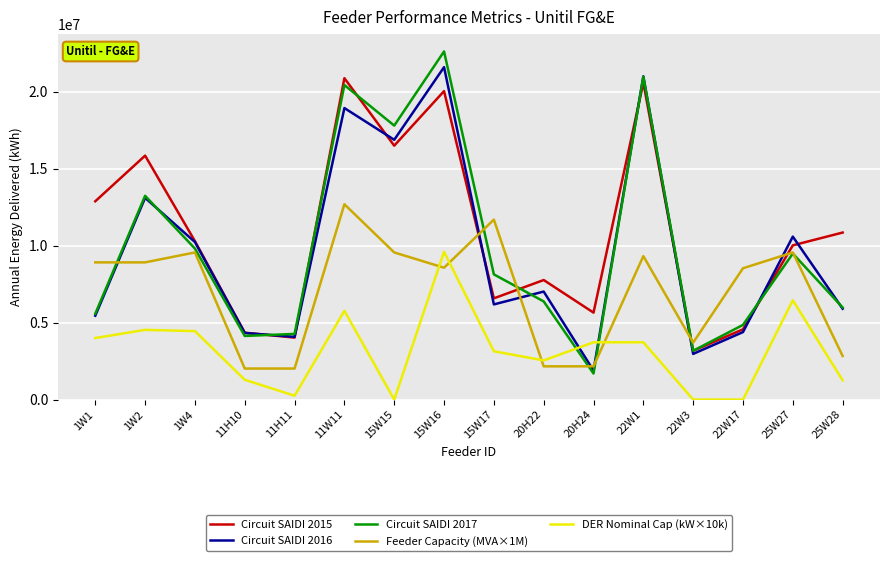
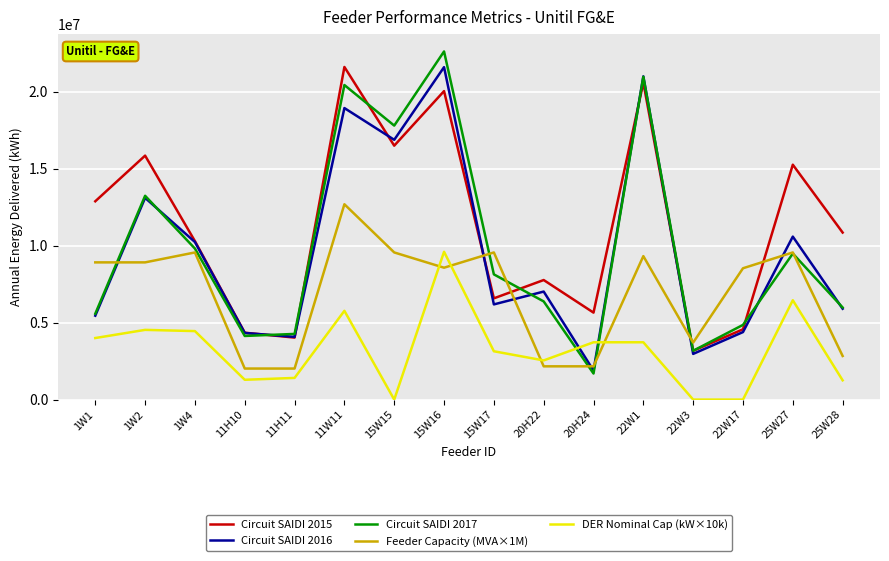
DER Nominal Cap (kW×10k), 11H11: 300000 -> 1400000
Circuit SAIDI 2015, 11W11: 20900000 -> 21600000
Feeder Capacity (MVA×1M), 15W17: 11700000 -> 9600000
Circuit SAIDI 2015, 25W27: 10000000 -> 15300000
